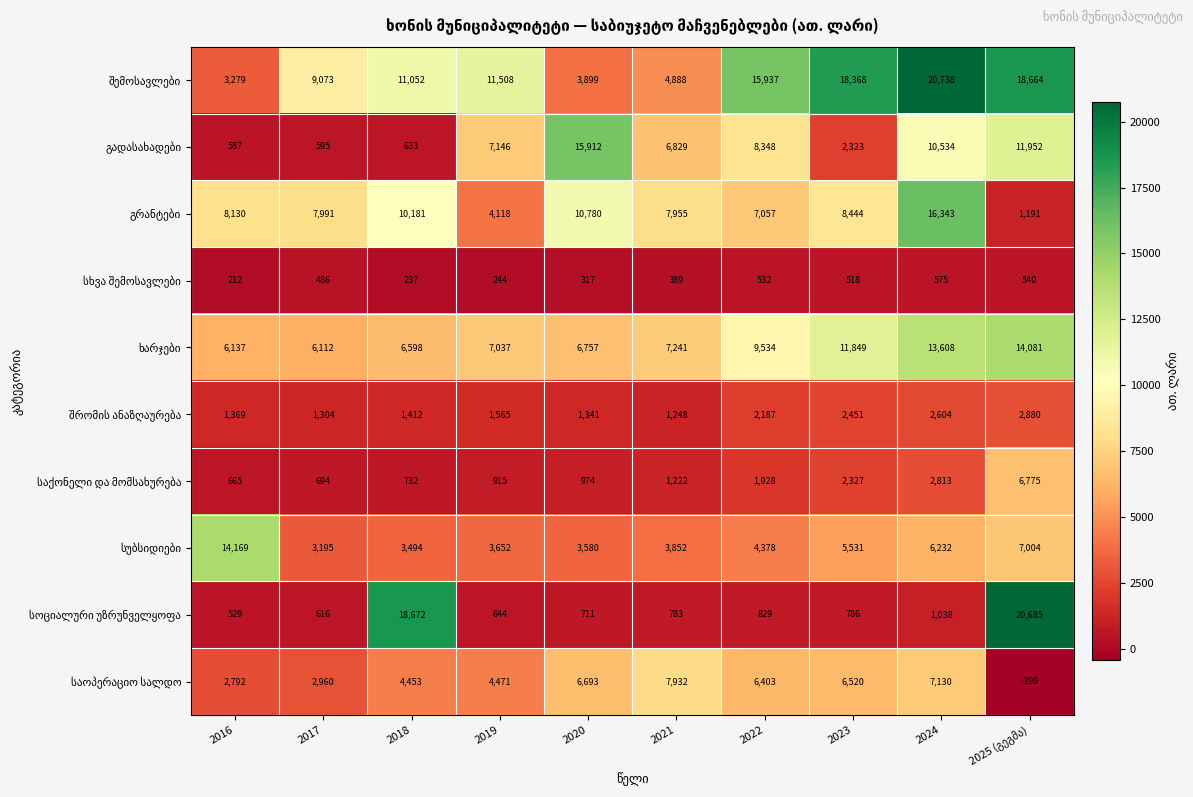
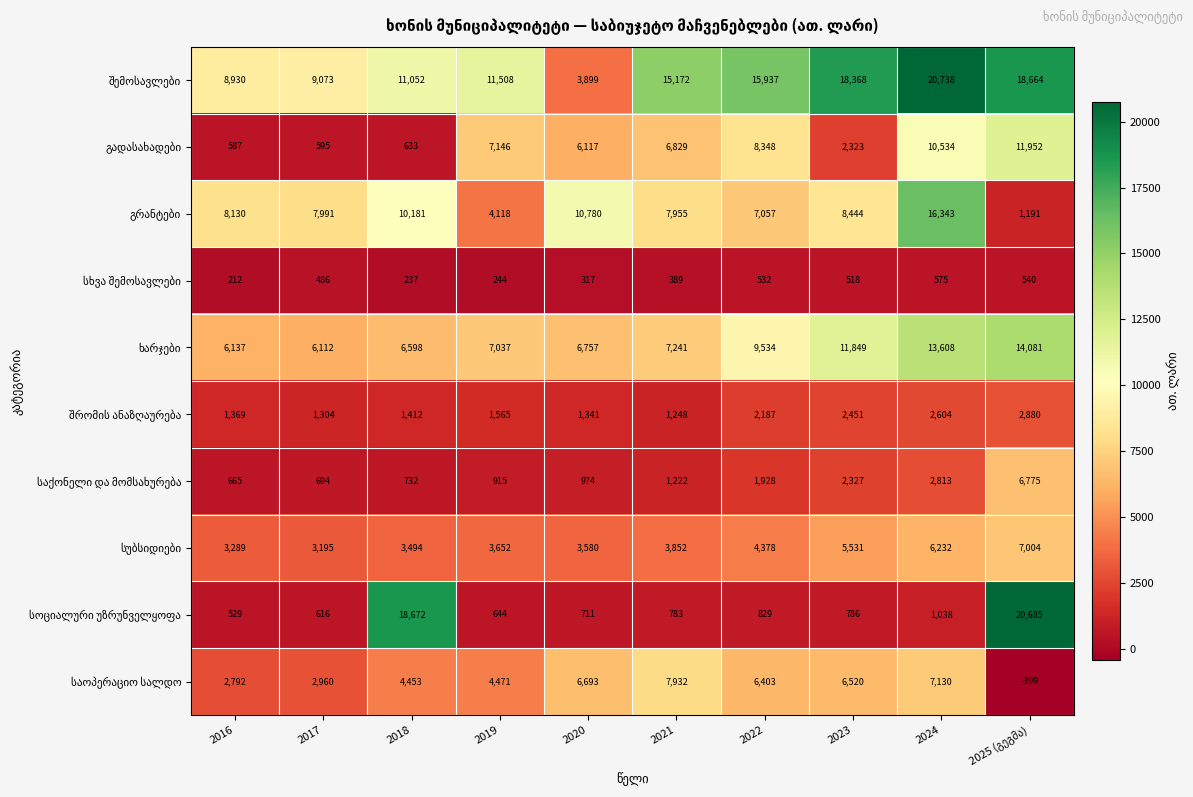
შემოსავლები, 2016: 3,279 -> 8,930
შემოსავლები, 2021: 4,888 -> 15,172
გადასახადები, 2020: 15,912 -> 6,117
სუბსიდიები, 2016: 14,169 -> 3,289
